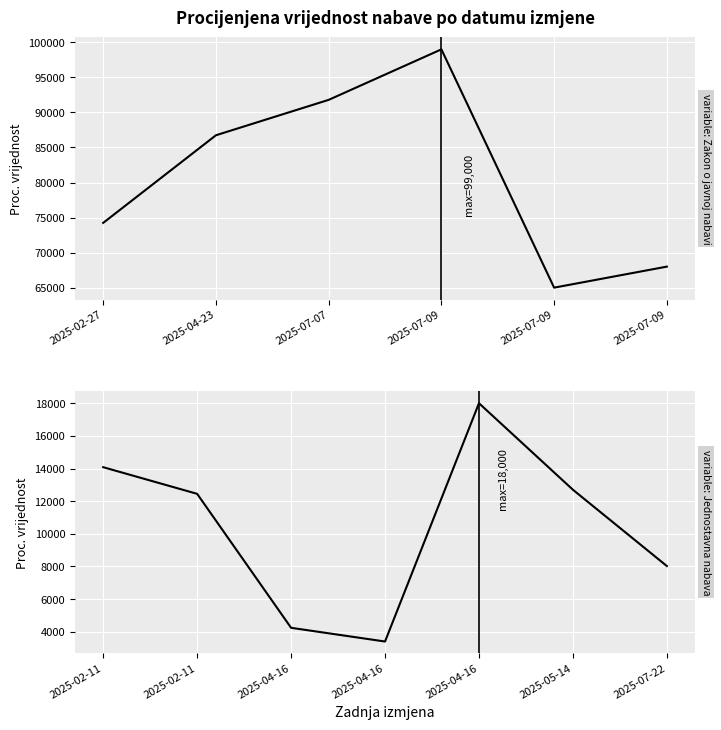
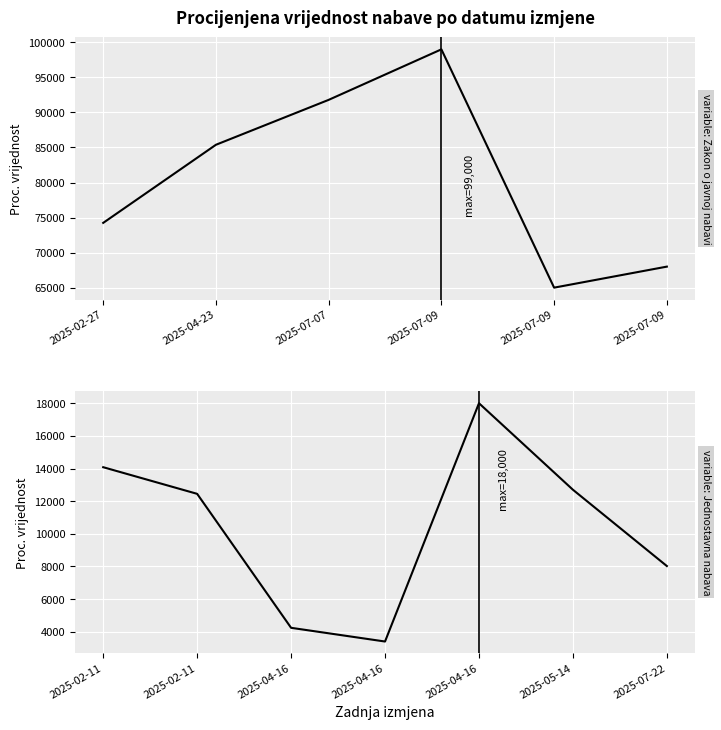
Procijenjena vrijednost nabave po datumu izmjene, 2025-04-23: 87000 -> 85000
